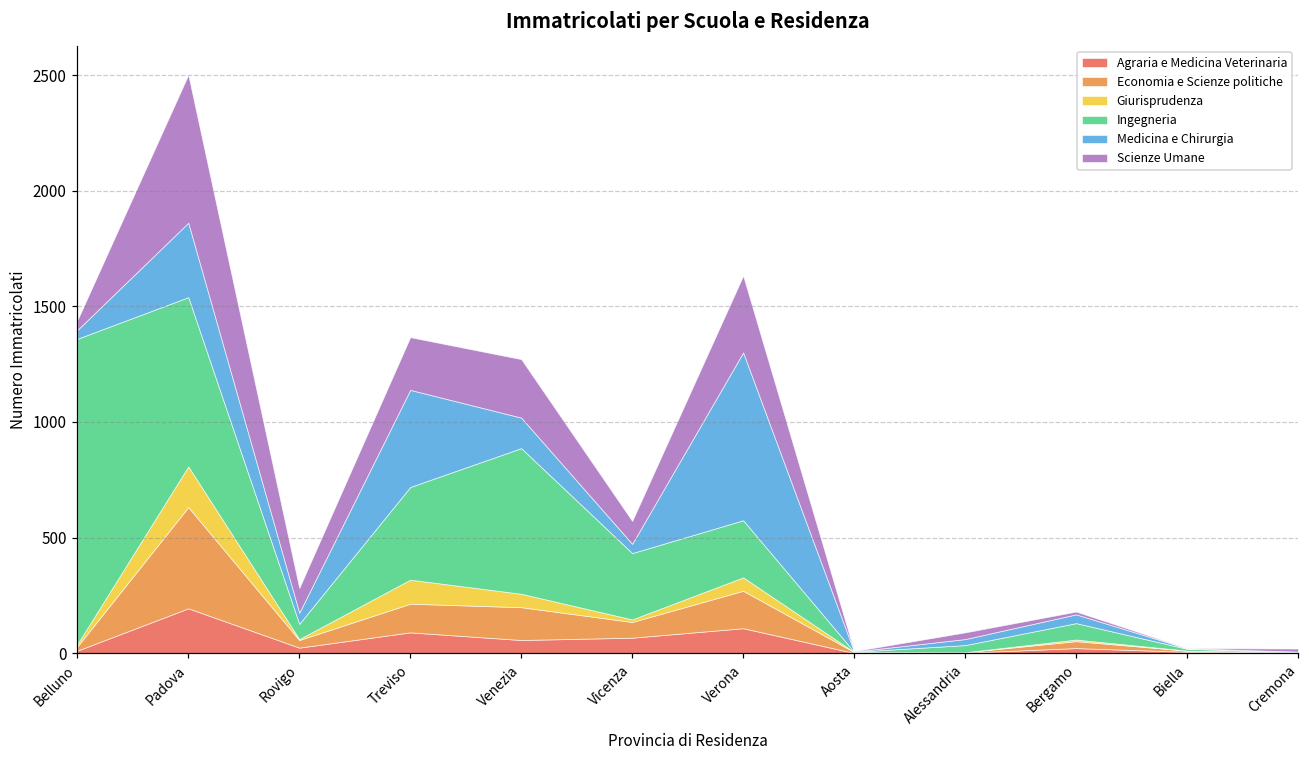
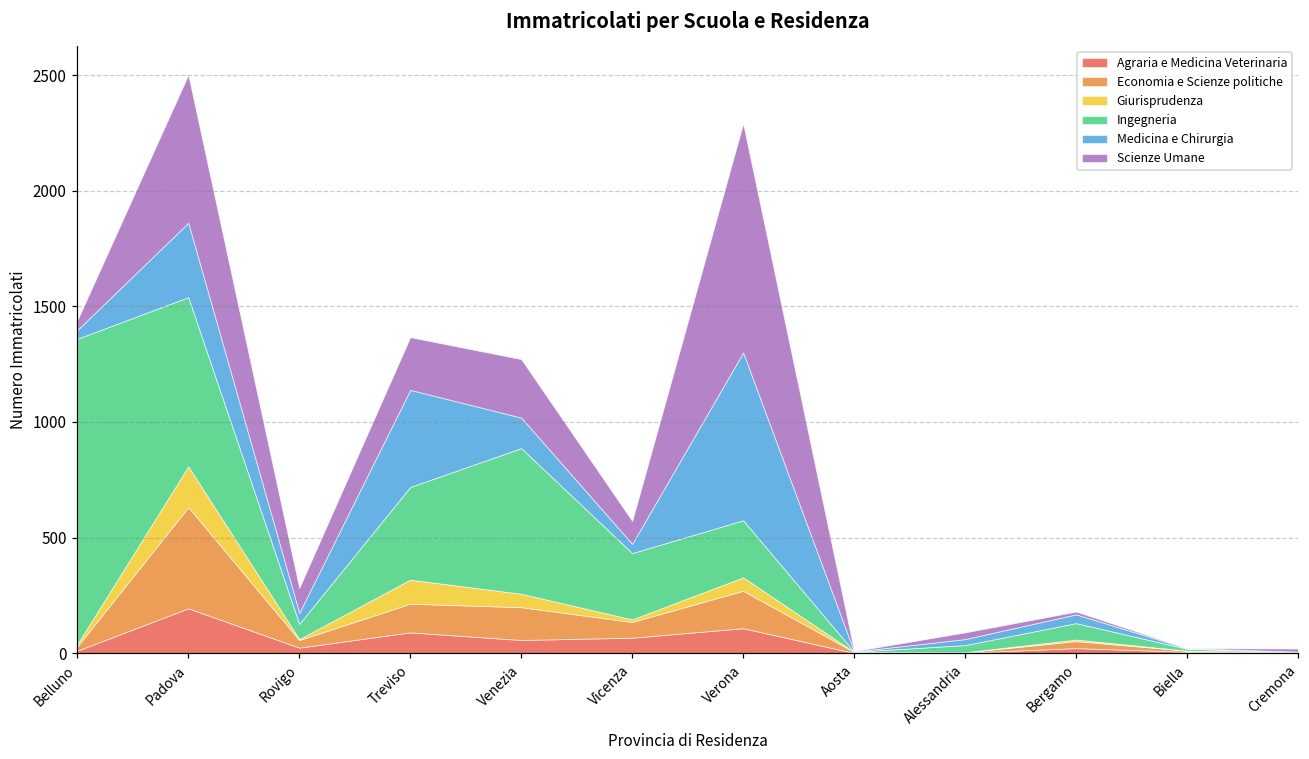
Scienze Umane, Verona: 330 -> 990
